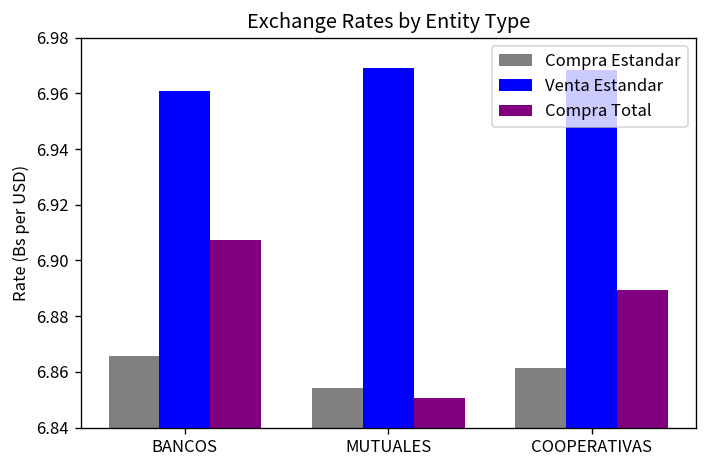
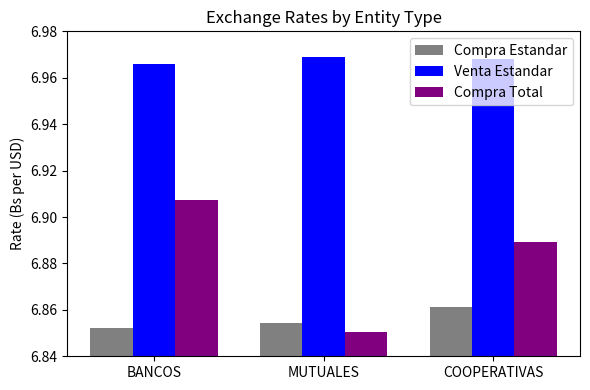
Compra Estandar, BANCOS: 6.866 -> 6.852
Venta Estandar, BANCOS: 6.961 -> 6.966
